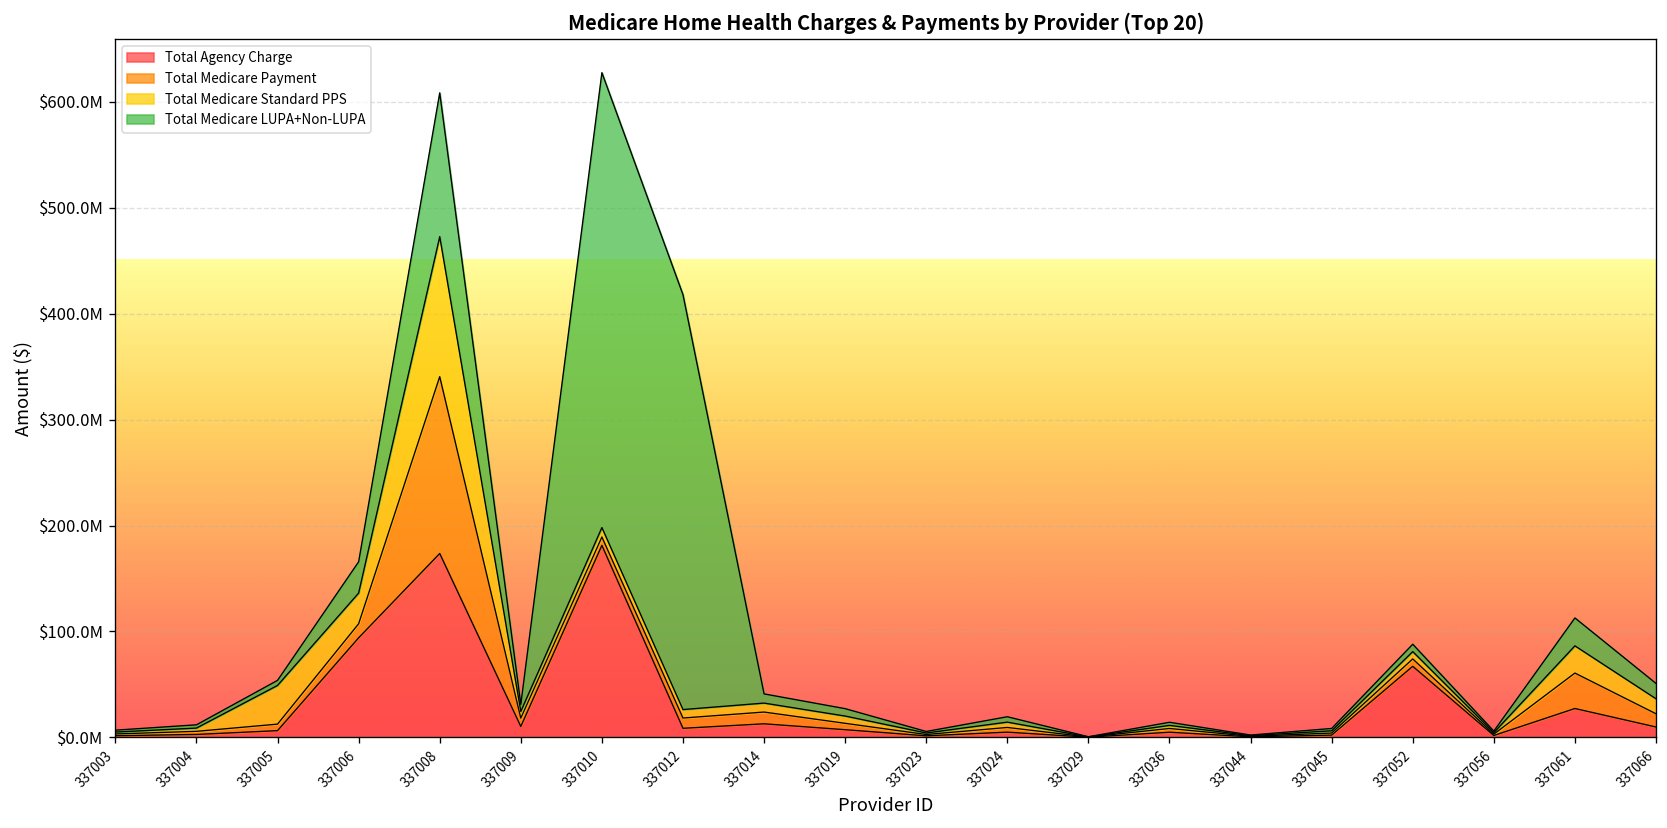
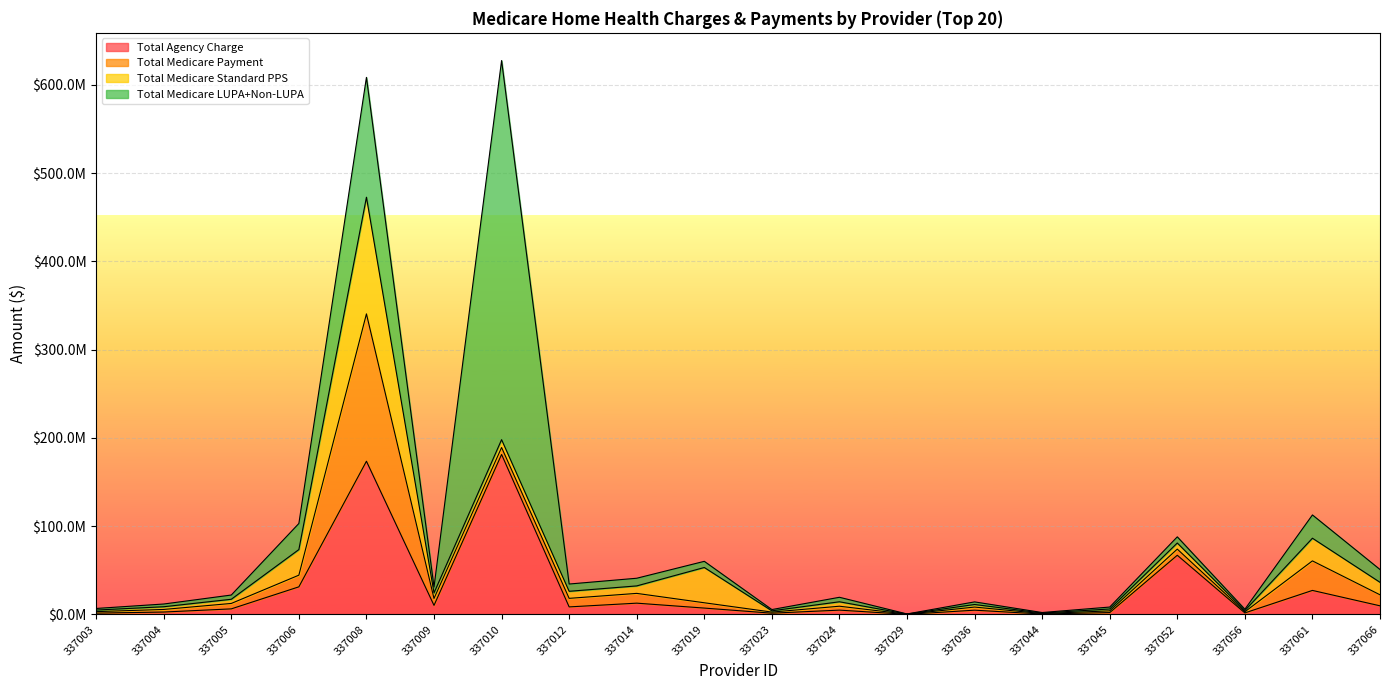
Total Medicare Standard PPS, 337005: $40000000 -> $0
Total Agency Charge, 337006: $90000000 -> $30000000
Total Medicare LUPA+Non-LUPA, 337012: $390000000 -> $10000000
Total Medicare Standard PPS, 337019: $10000000 -> $40000000
